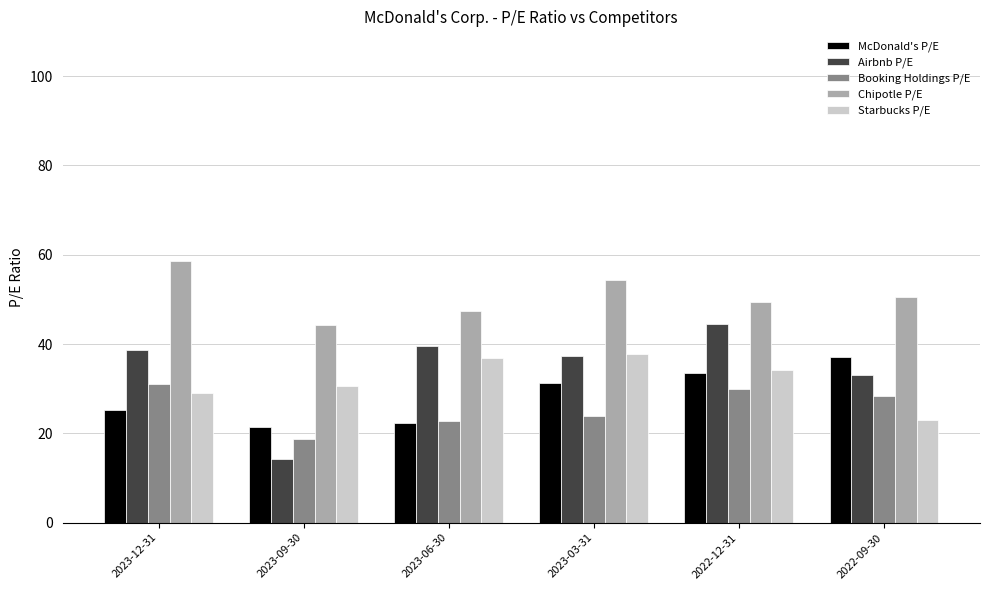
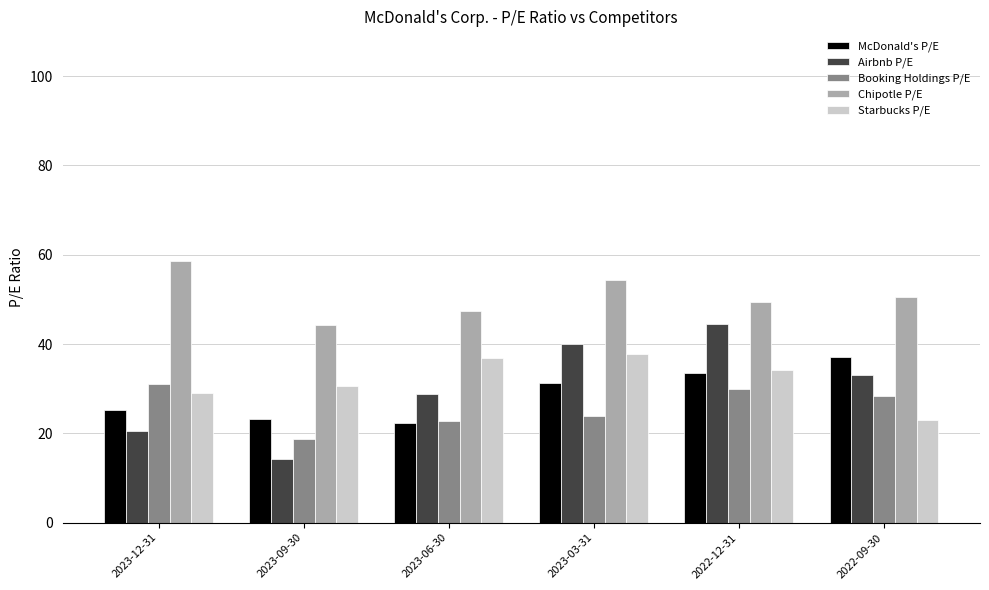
Airbnb P/E, 2023-12-31: 39 -> 21
McDonald's P/E, 2023-09-30: 21 -> 23
Airbnb P/E, 2023-06-30: 40 -> 29
Airbnb P/E, 2023-03-31: 37 -> 40
